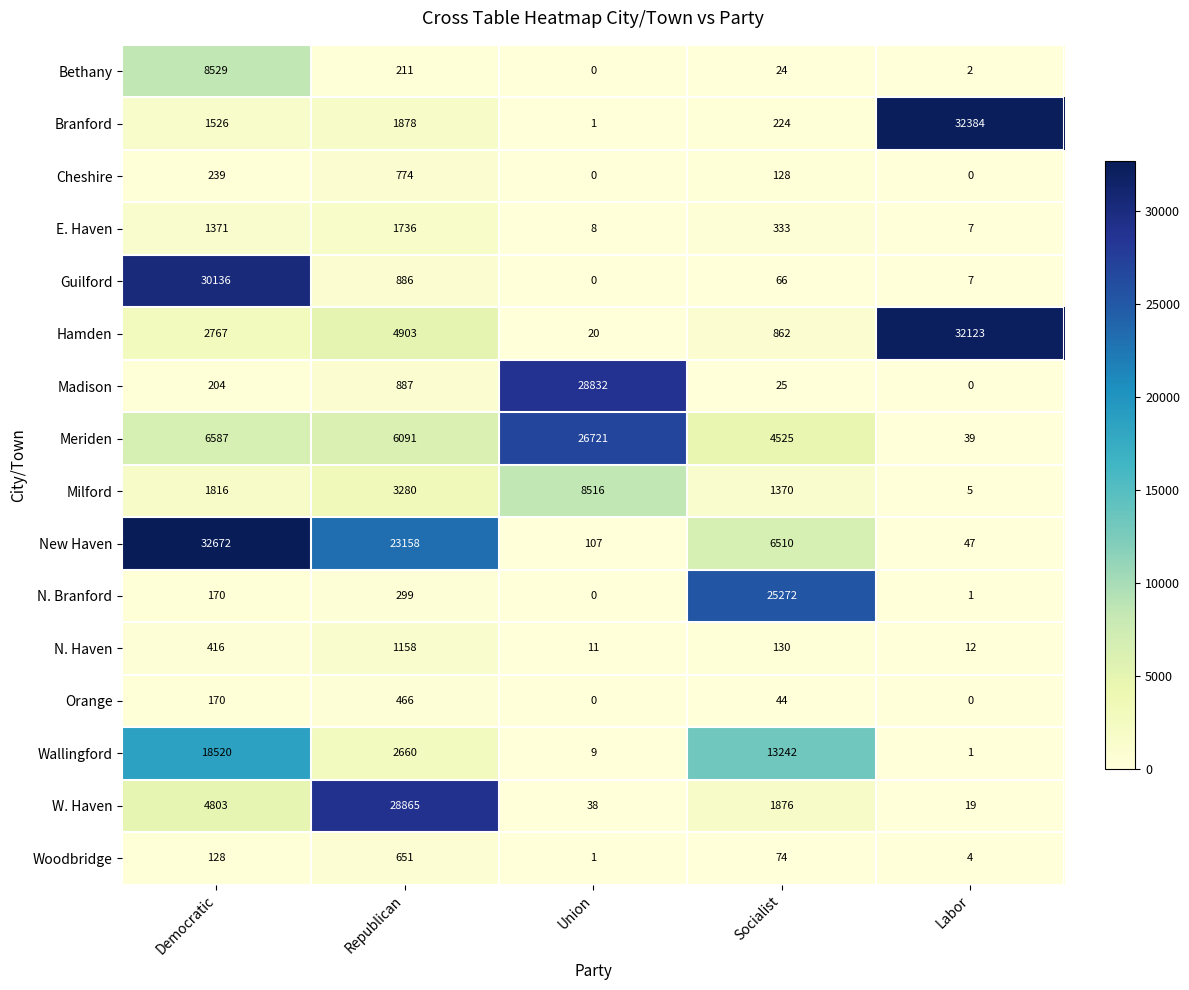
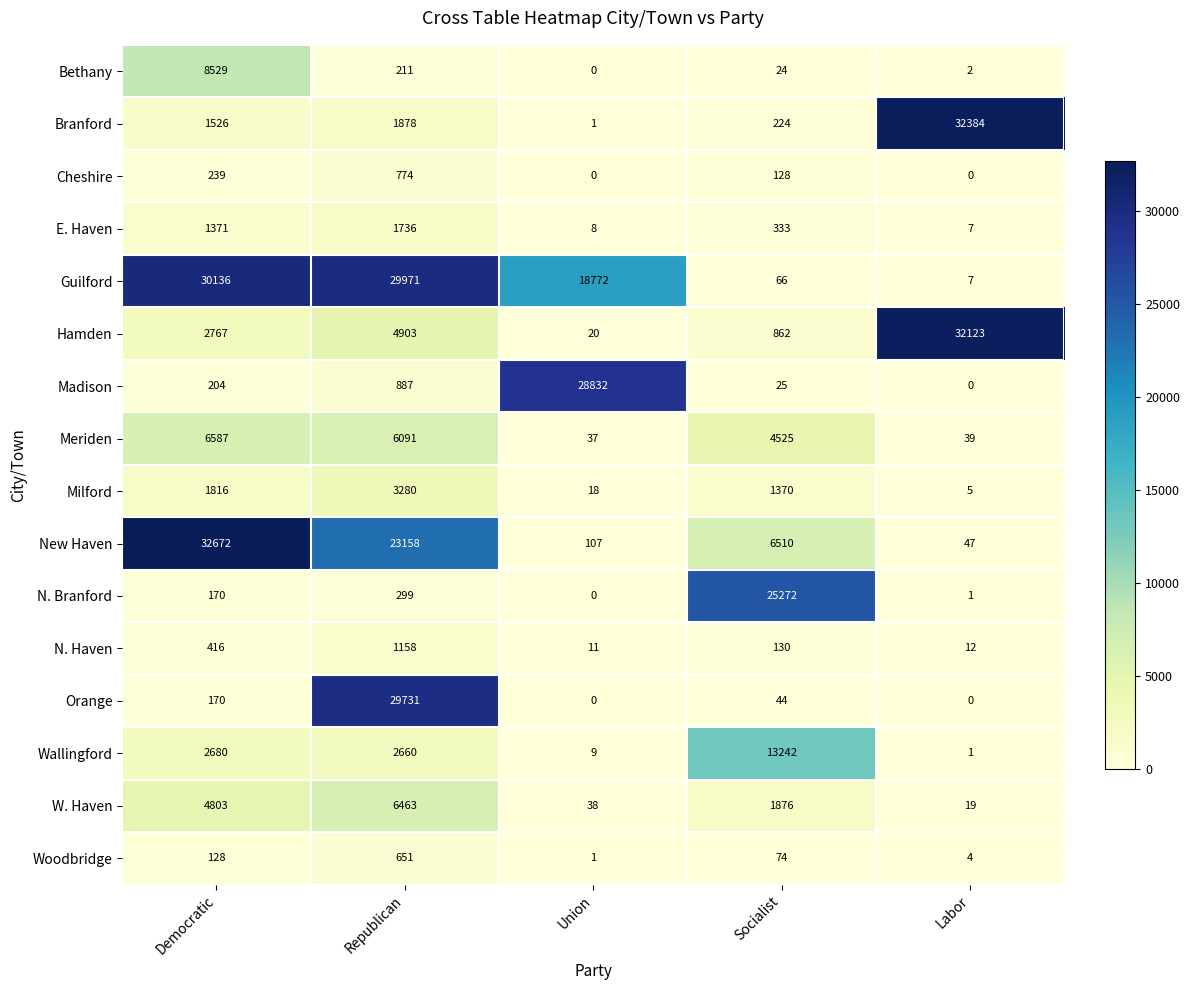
Guilford, Republican: 886 -> 29971
Guilford, Union: 0 -> 18772
Meriden, Union: 26721 -> 37
Milford, Union: 8516 -> 18
Orange, Republican: 466 -> 29731
Wallingford, Democratic: 18520 -> 2680
W. Haven, Republican: 28865 -> 6463
